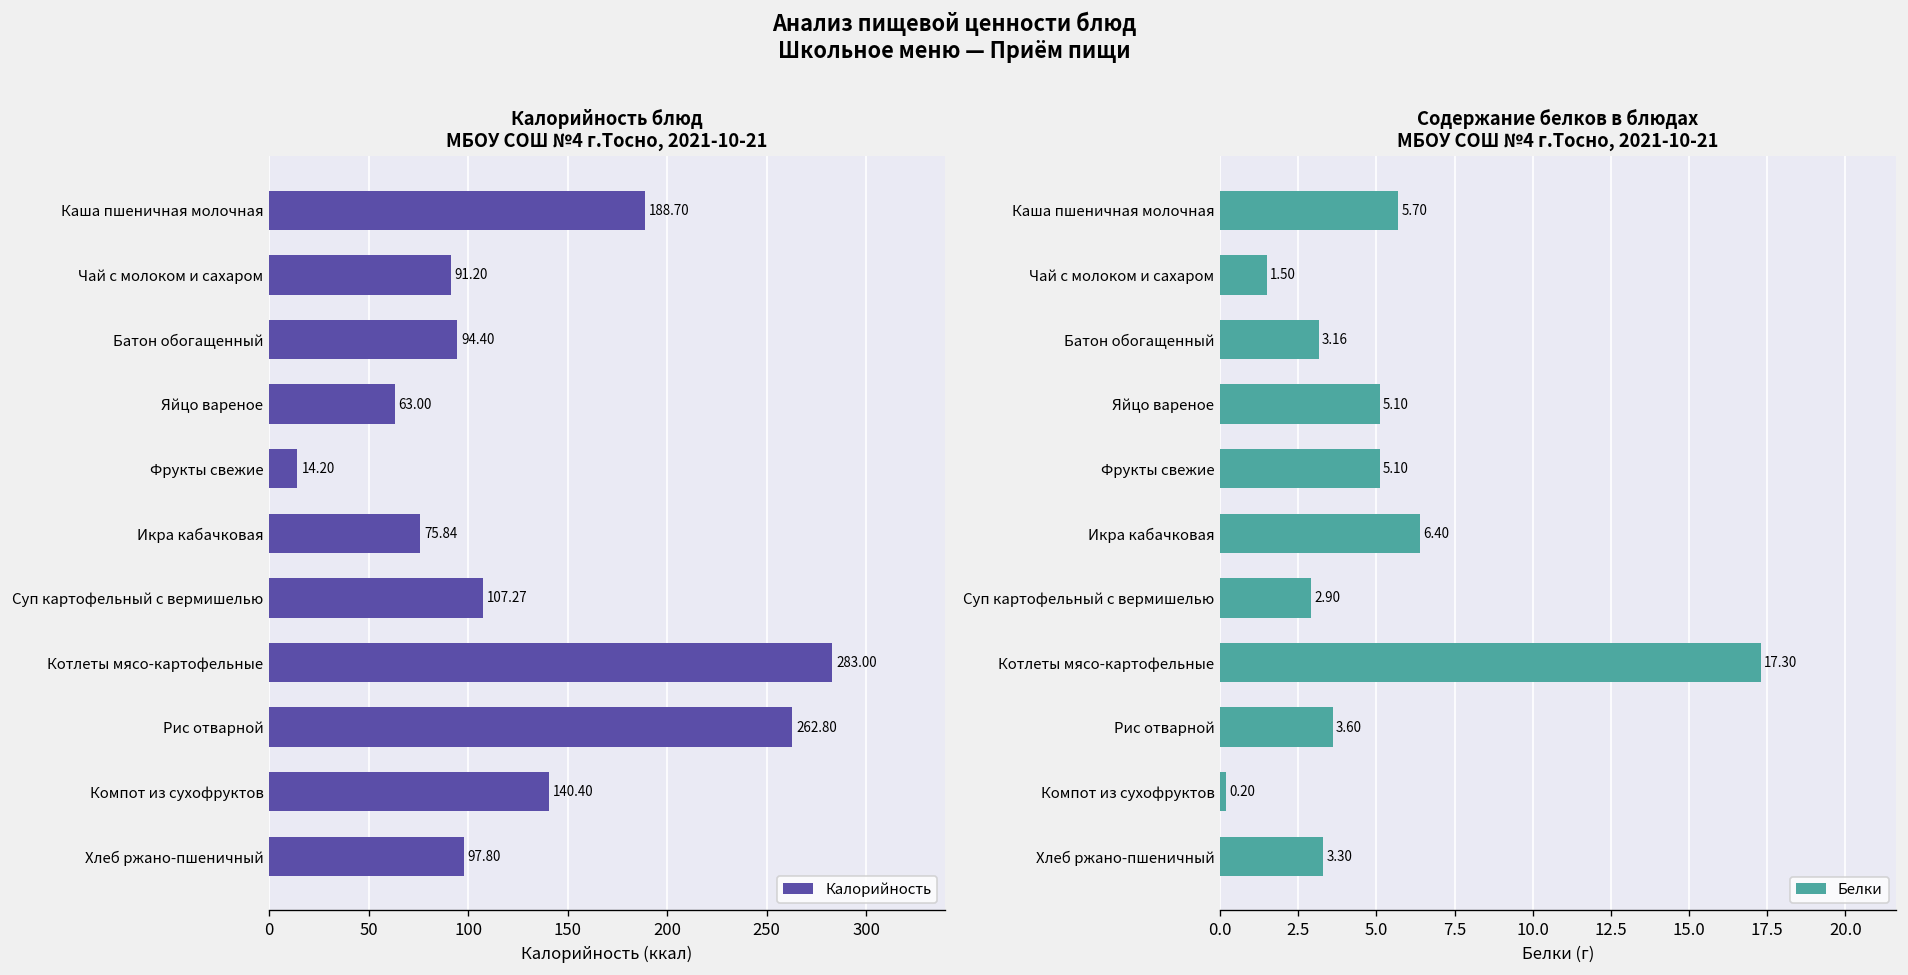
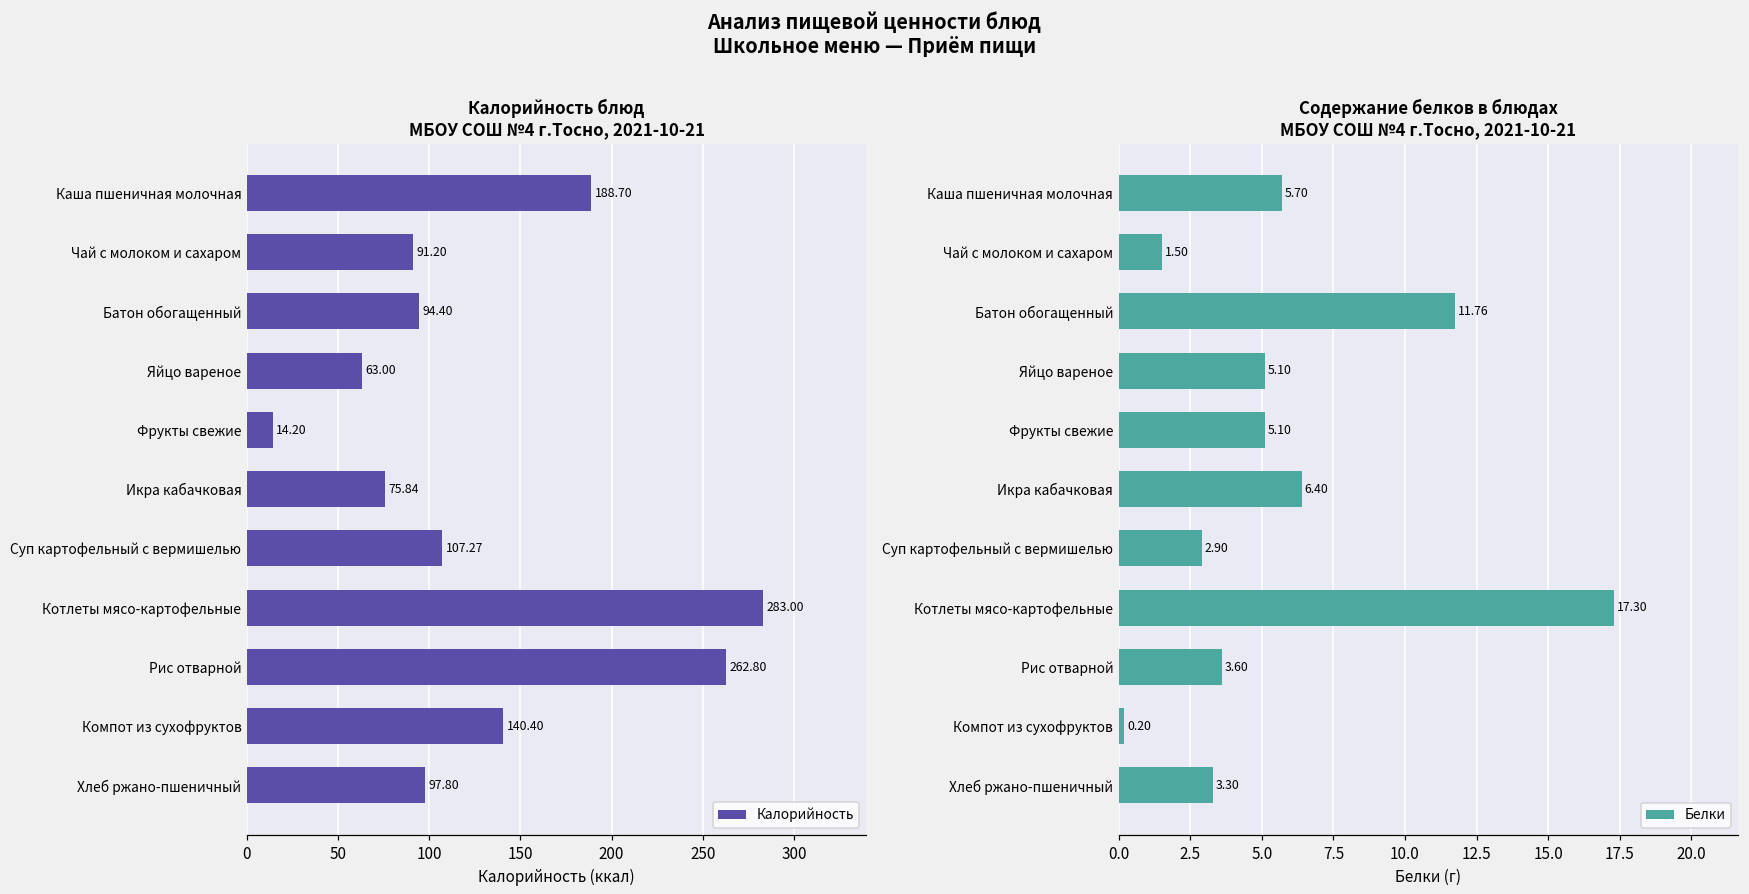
Содержание белков в блюдах МБОУ СОШ №4 г.Тосно, 2021-10-21, Батон обогащенный: 3.16 -> 11.76
